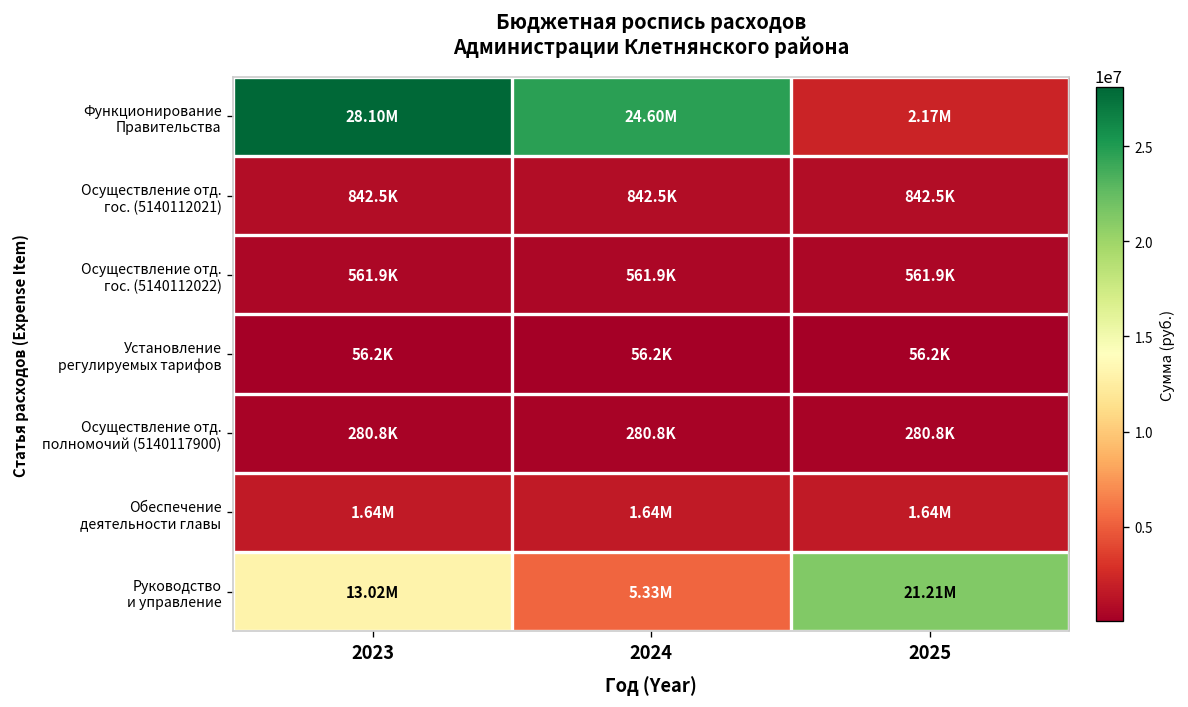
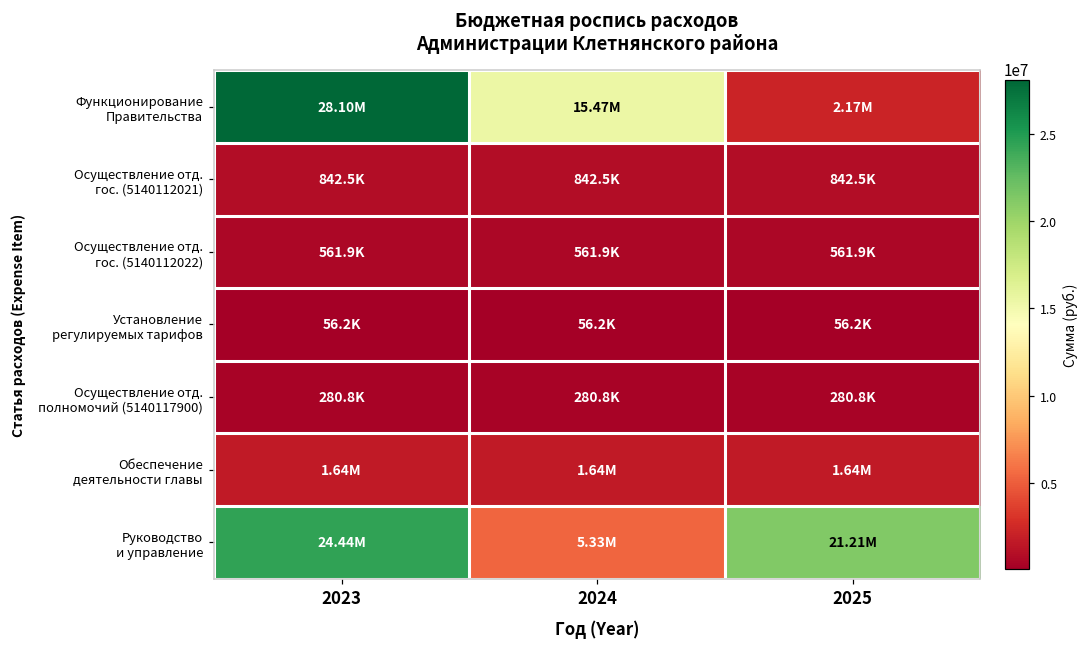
Функционирование Правительства, 2024: 24.60M -> 15.47M
Руководство и управление, 2023: 13.02M -> 24.44M
